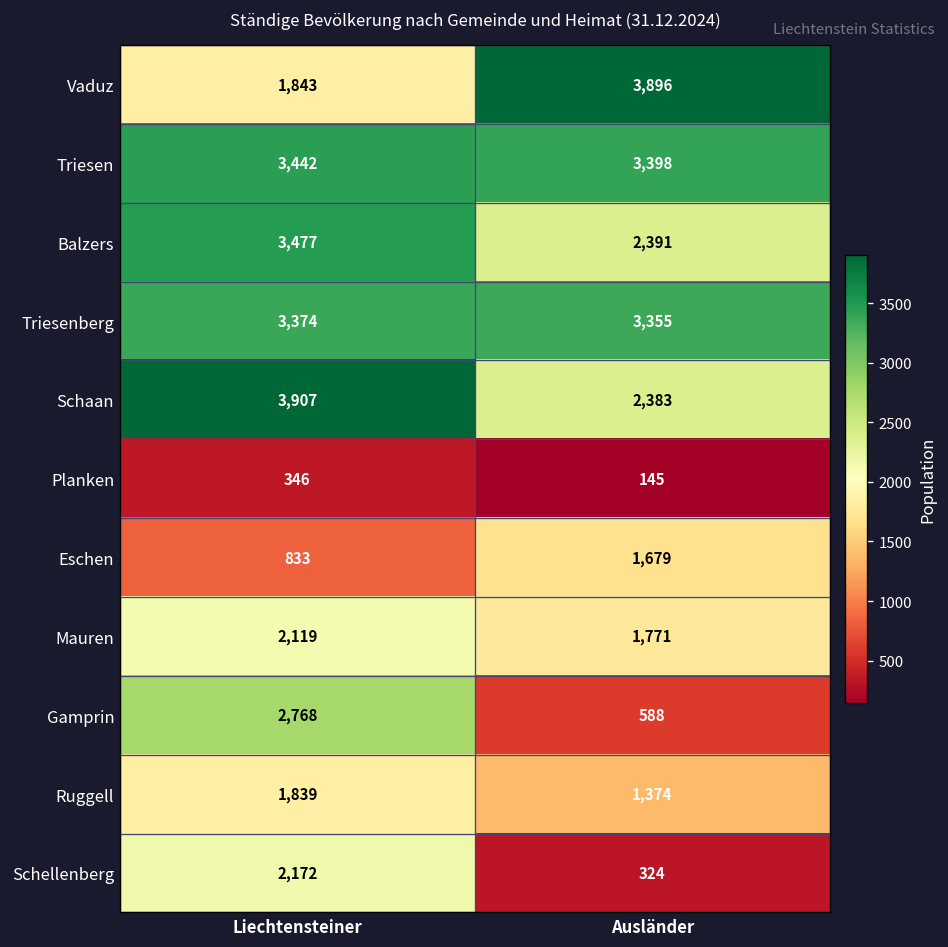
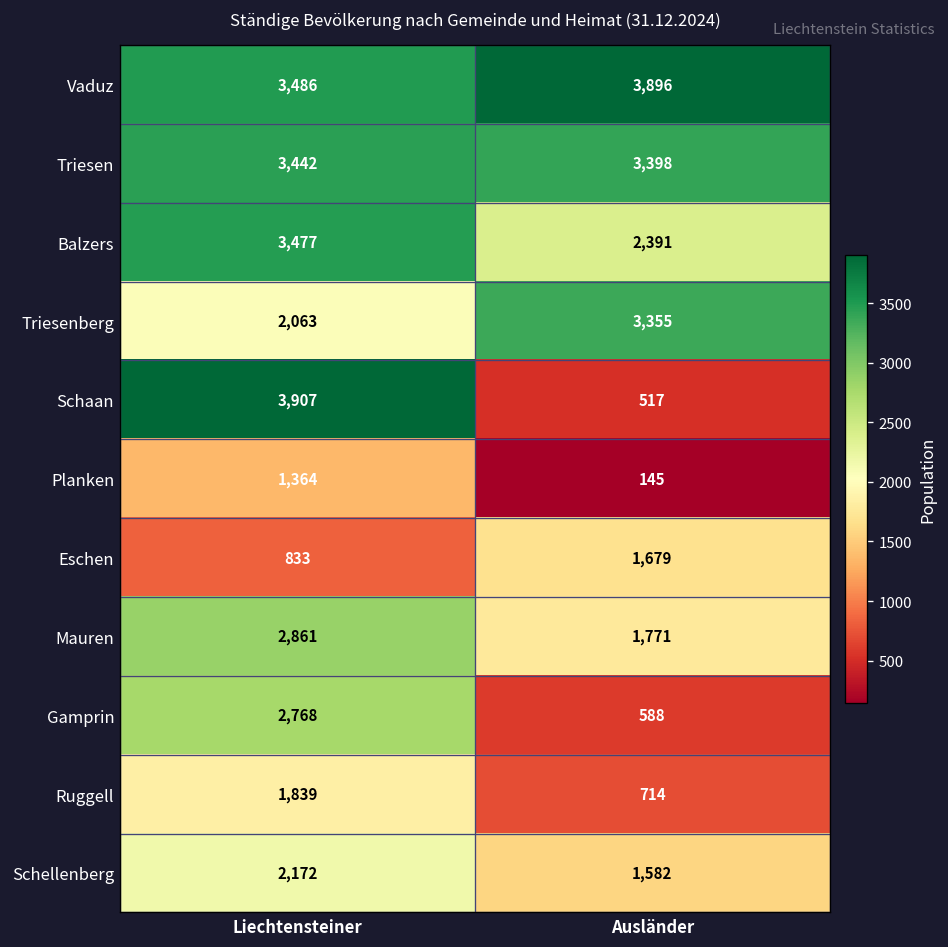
Vaduz, Liechtensteiner: 1,843 -> 3,486
Triesenberg, Liechtensteiner: 3,374 -> 2,063
Schaan, Ausländer: 2,383 -> 517
Planken, Liechtensteiner: 346 -> 1,364
Mauren, Liechtensteiner: 2,119 -> 2,861
Ruggell, Ausländer: 1,374 -> 714
Schellenberg, Ausländer: 324 -> 1,582
